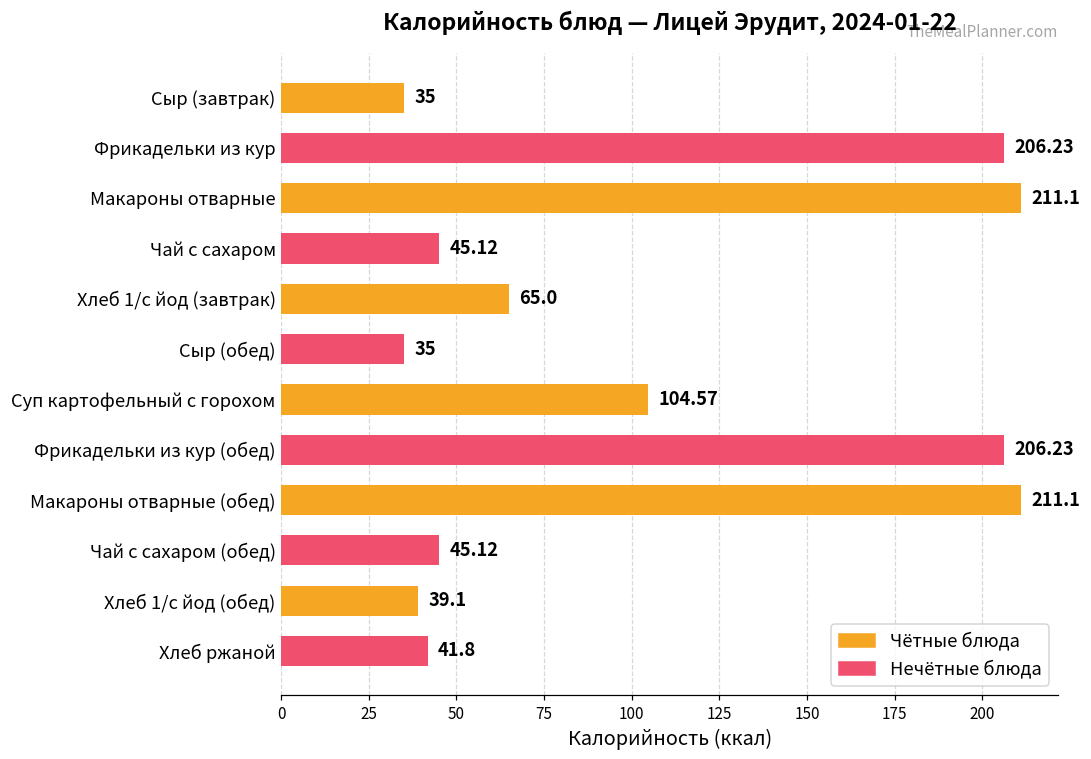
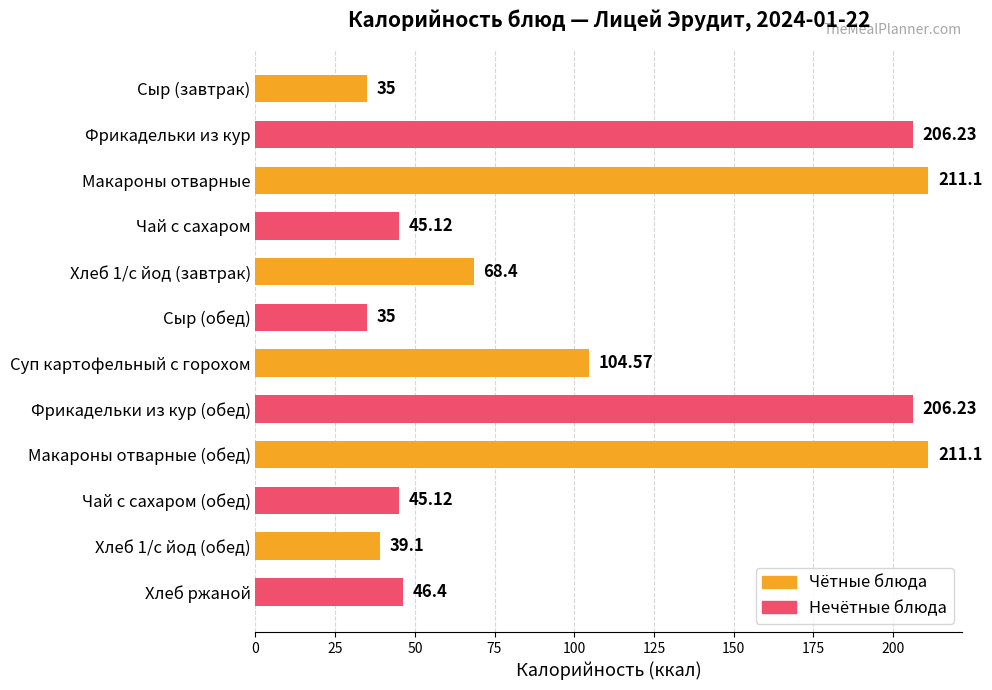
Хлеб 1/с йод (завтрак): 65.0 -> 68.4
Хлеб ржаной: 41.8 -> 46.4
